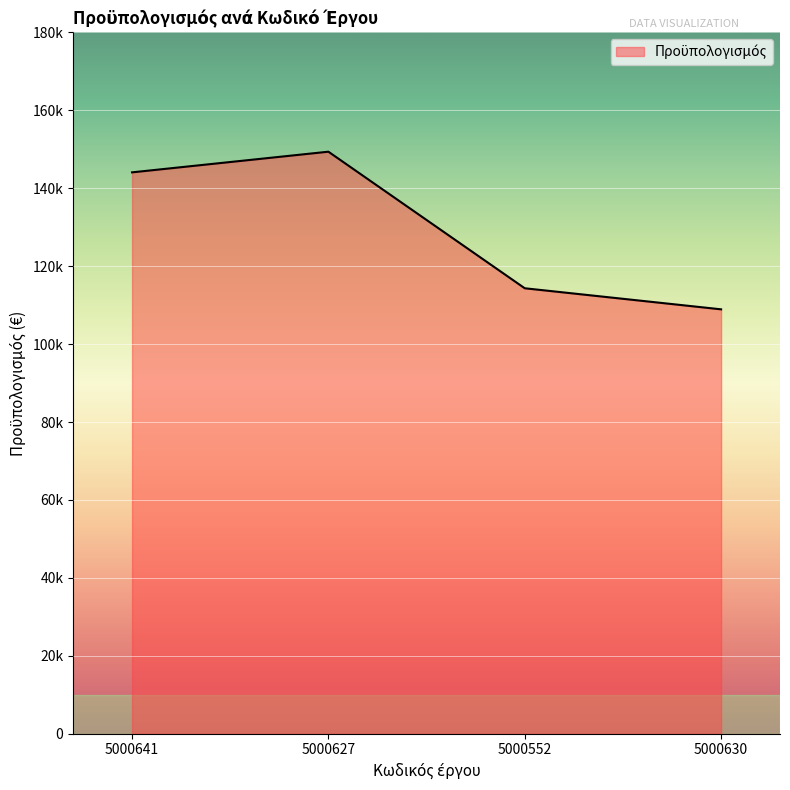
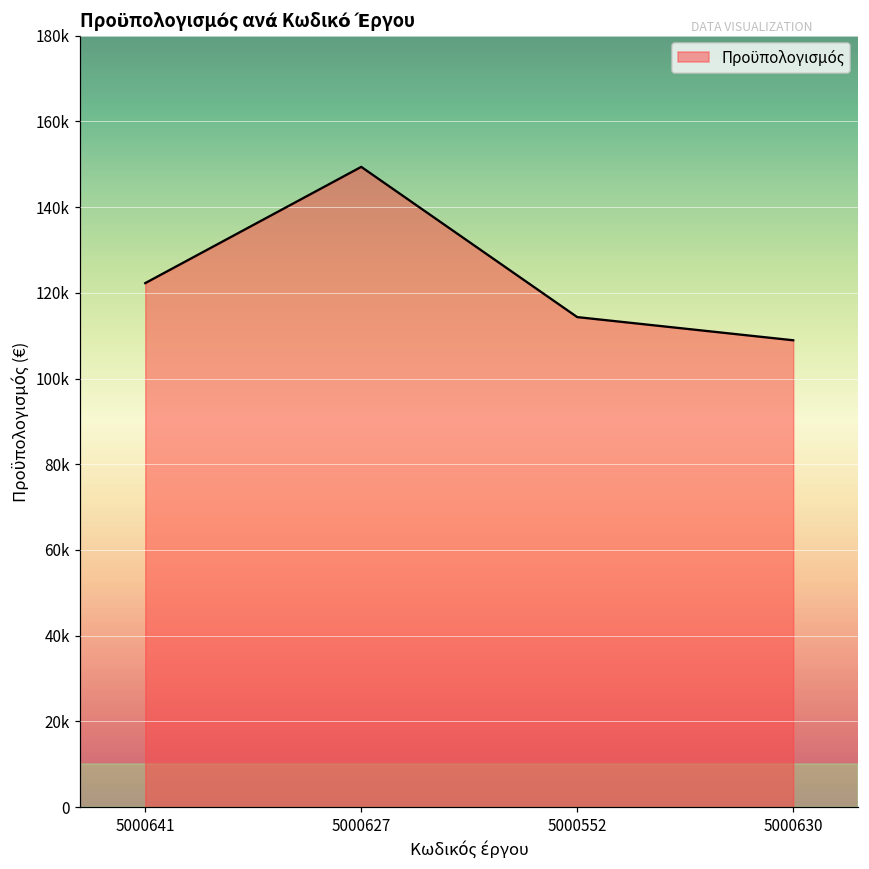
5000641: 144000 -> 122000
